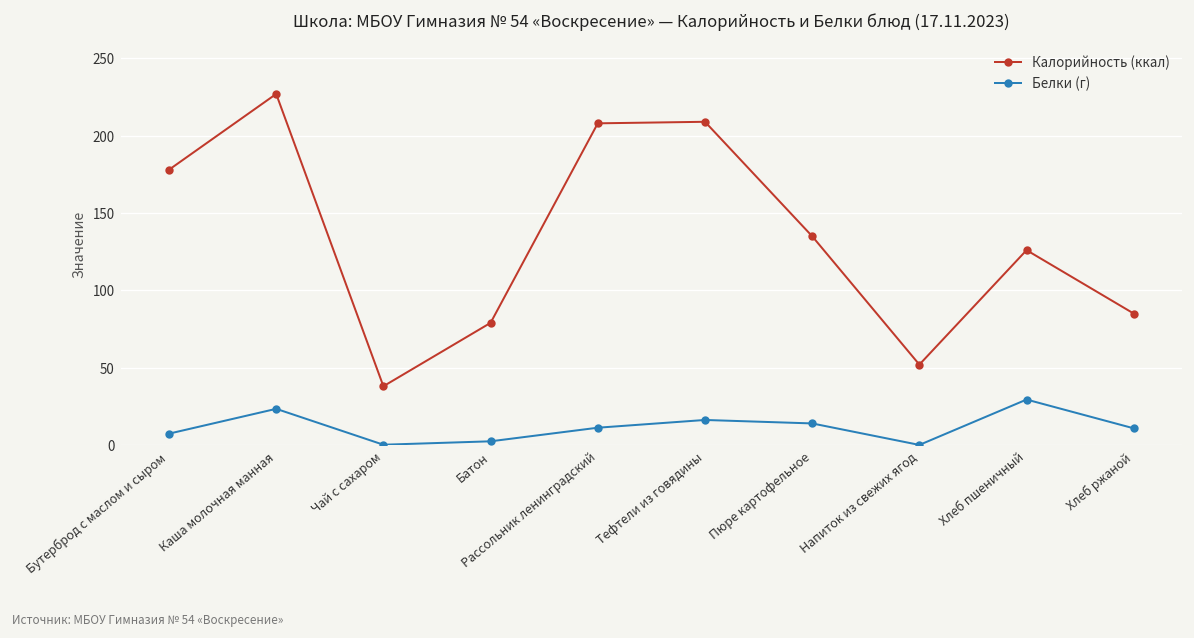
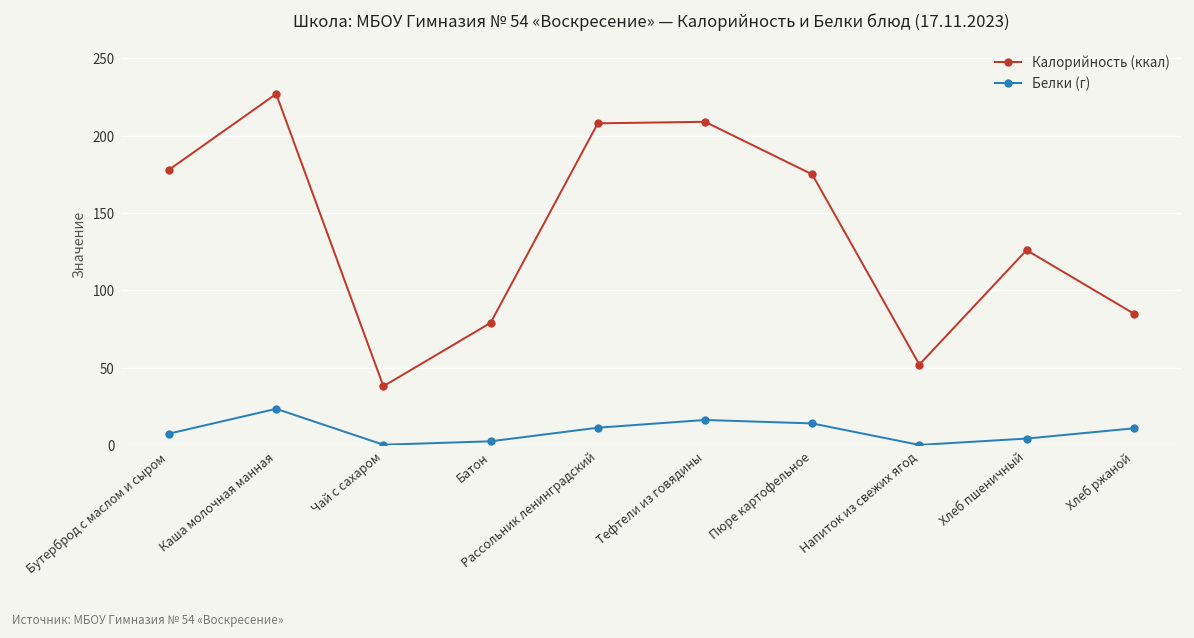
Калорийность (ккал), Пюре картофельное: 135 -> 175
Белки (г), Хлеб пшеничный: 29 -> 4
